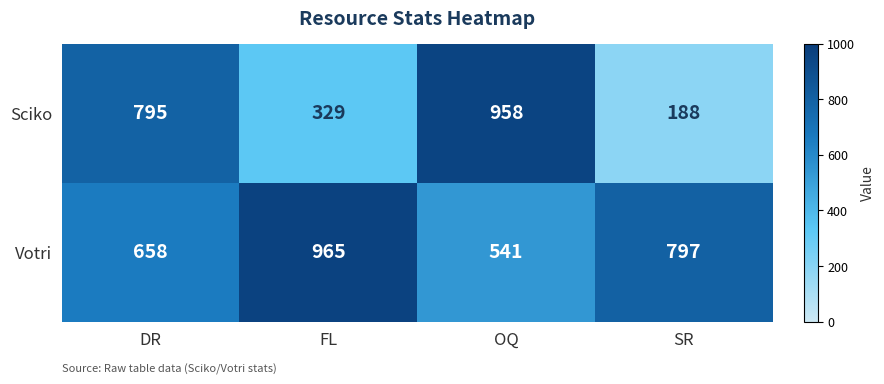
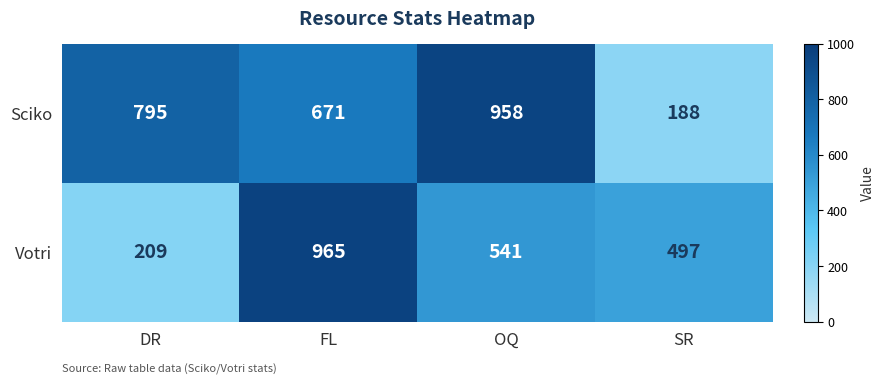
Sciko, FL: 329 -> 671
Votri, DR: 658 -> 209
Votri, SR: 797 -> 497
